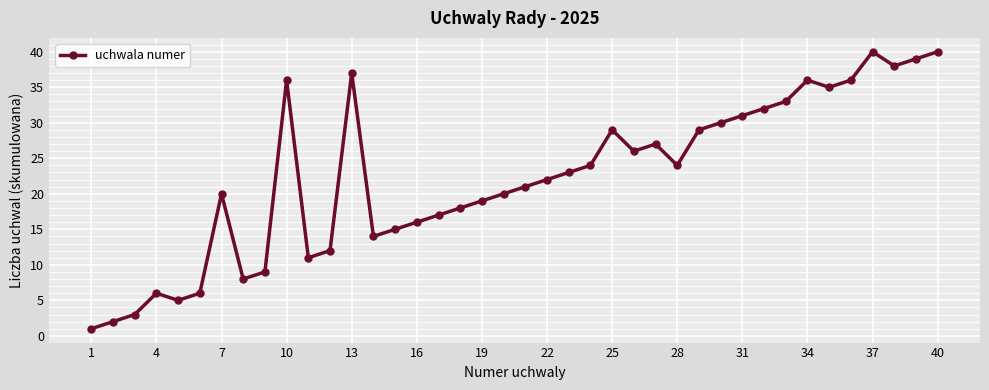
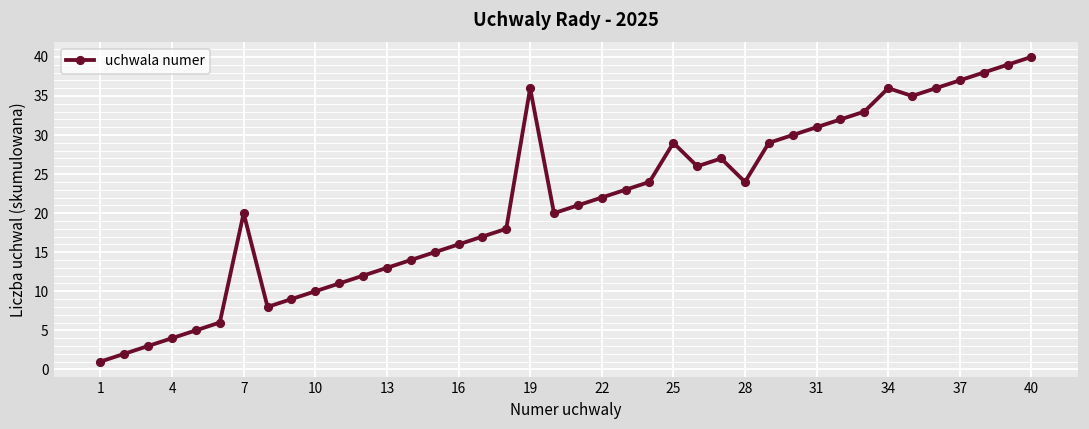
4: 6 -> 4
10: 36 -> 10
13: 37 -> 13
19: 19 -> 36
37: 40 -> 37
